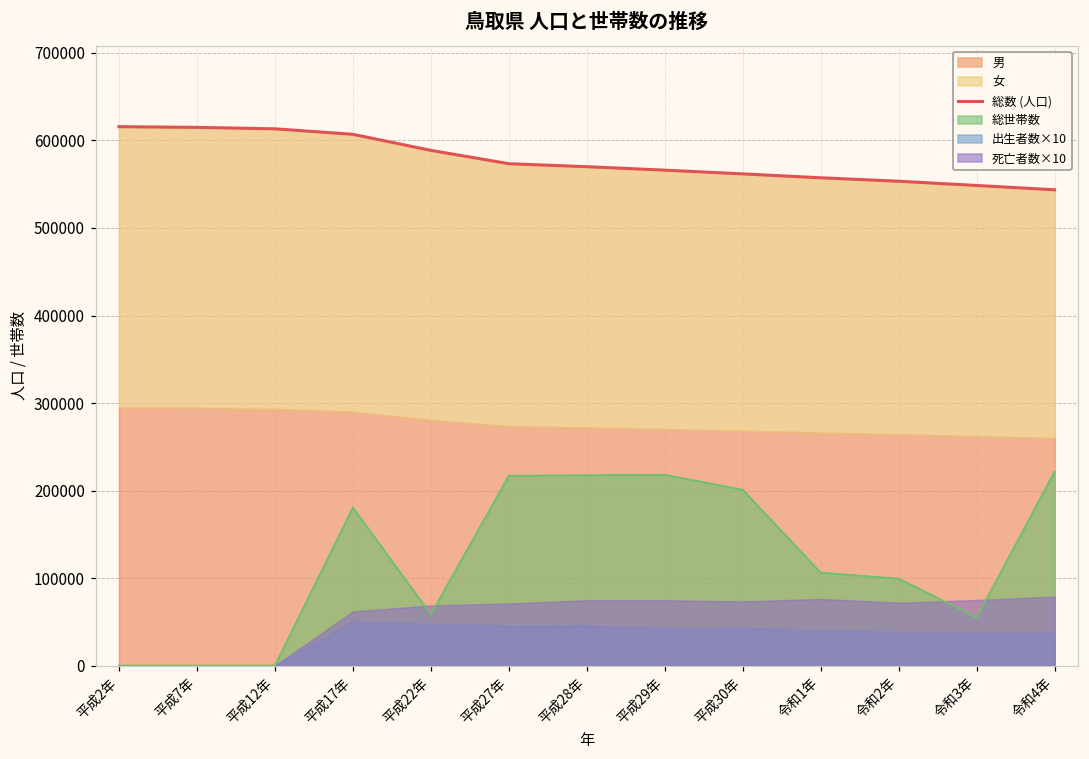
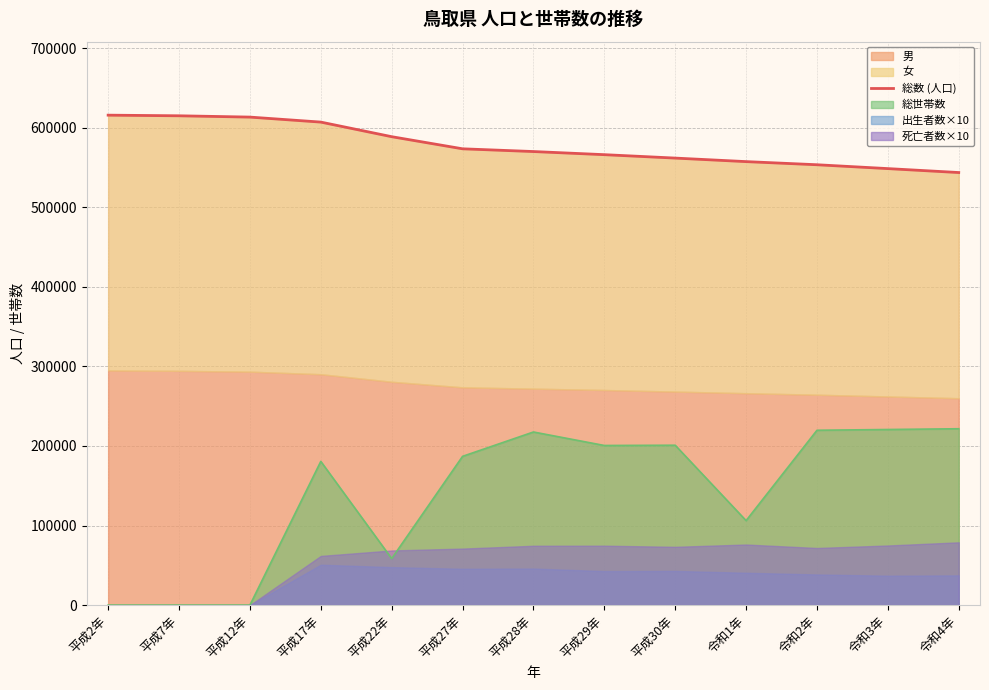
総世帯数, 平成27年: 220000 -> 190000
総世帯数, 平成29年: 220000 -> 200000
総世帯数, 令和2年: 100000 -> 220000
総世帯数, 令和3年: 60000 -> 220000
